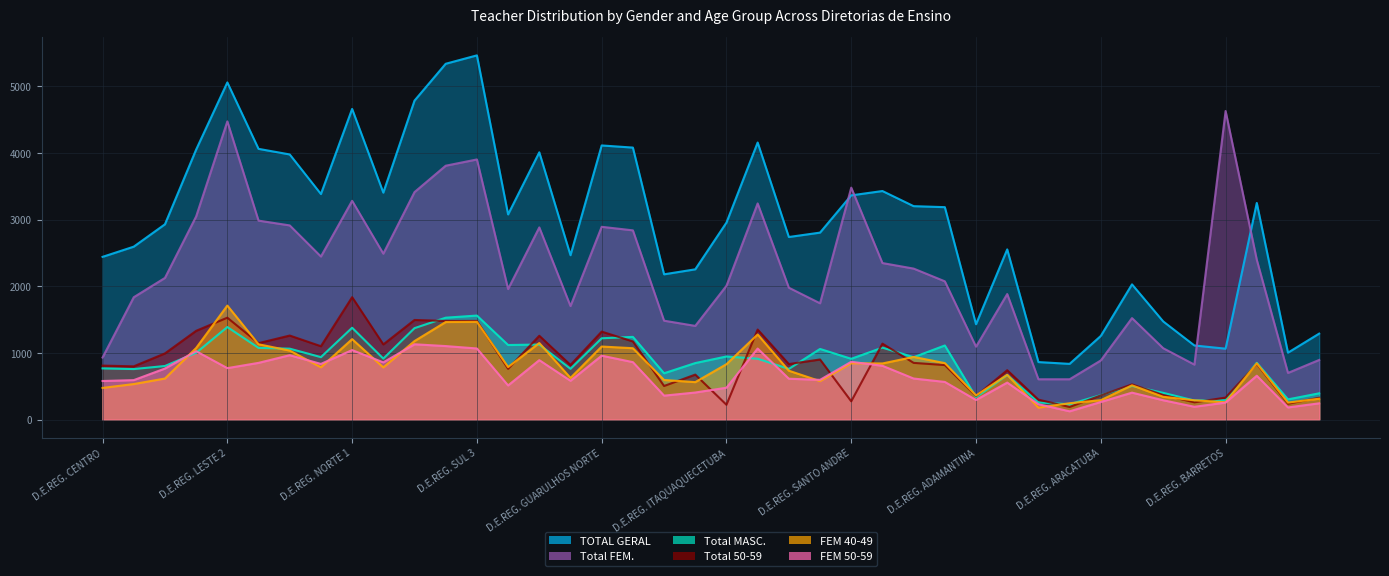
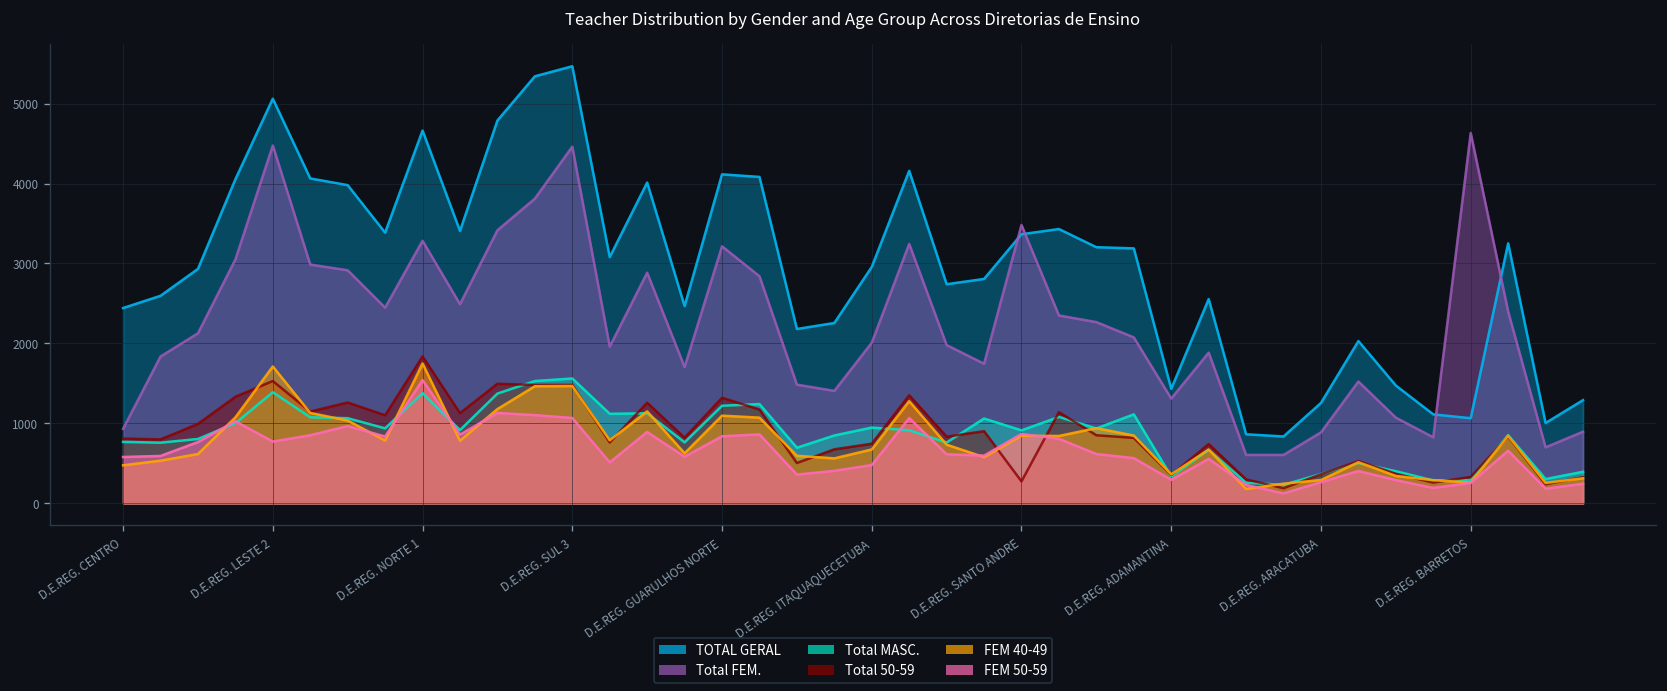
FEM 40-49, D.E.REG. NORTE 1: 1200 -> 1700
FEM 50-59, D.E.REG. NORTE 1: 1000 -> 1500
Total FEM., D.E.REG. SUL 3: 3900 -> 4500
Total FEM., D.E.REG. GUARULHOS NORTE: 2900 -> 3200
FEM 50-59, D.E.REG. GUARULHOS NORTE: 1000 -> 800
Total 50-59, D.E.REG. ITAQUAQUECETUBA: 200 -> 700
FEM 40-49, D.E.REG. ITAQUAQUECETUBA: 800 -> 700
Total FEM., D.E.REG. ADAMANTINA: 1100 -> 1300
